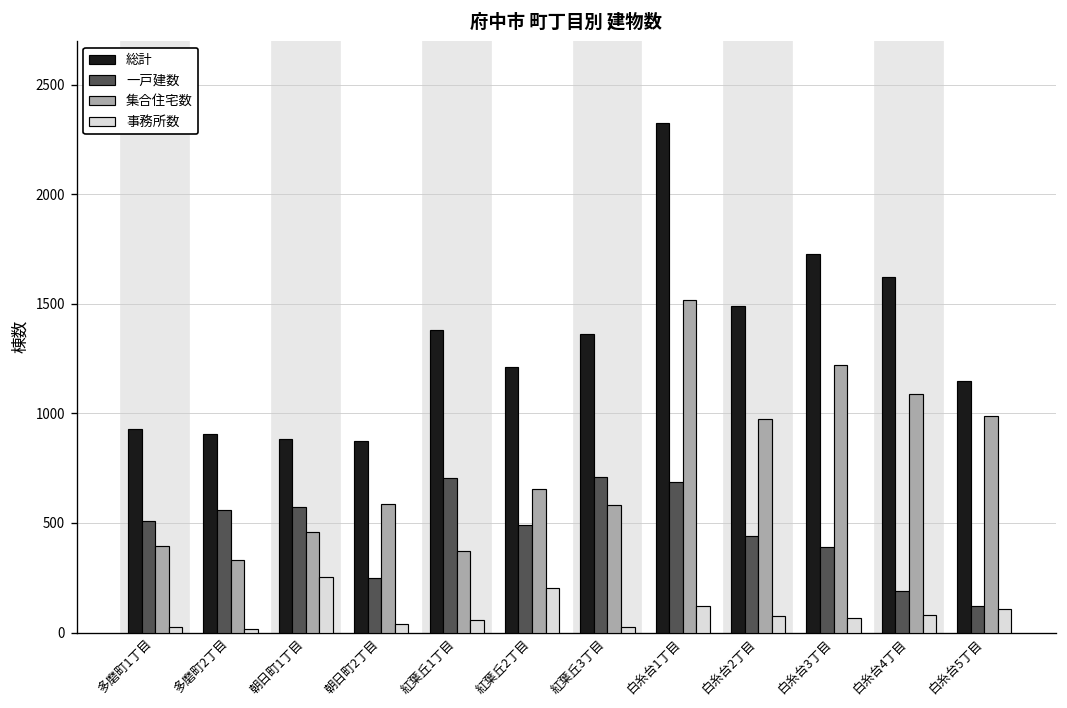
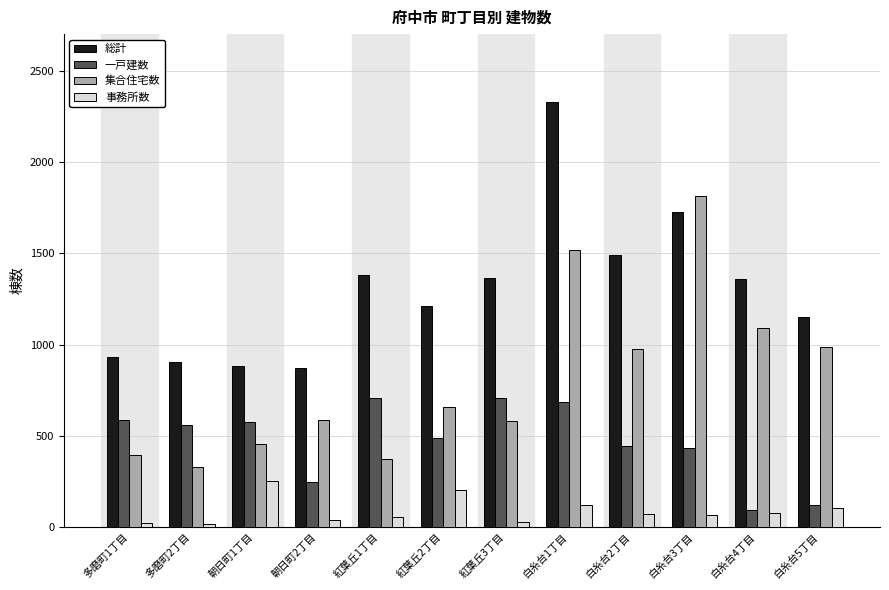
一戸建数, 多磨町1丁目: 510 -> 590
一戸建数, 白糸台3丁目: 390 -> 440
集合住宅数, 白糸台3丁目: 1220 -> 1820
総計, 白糸台4丁目: 1620 -> 1360
一戸建数, 白糸台4丁目: 190 -> 90
